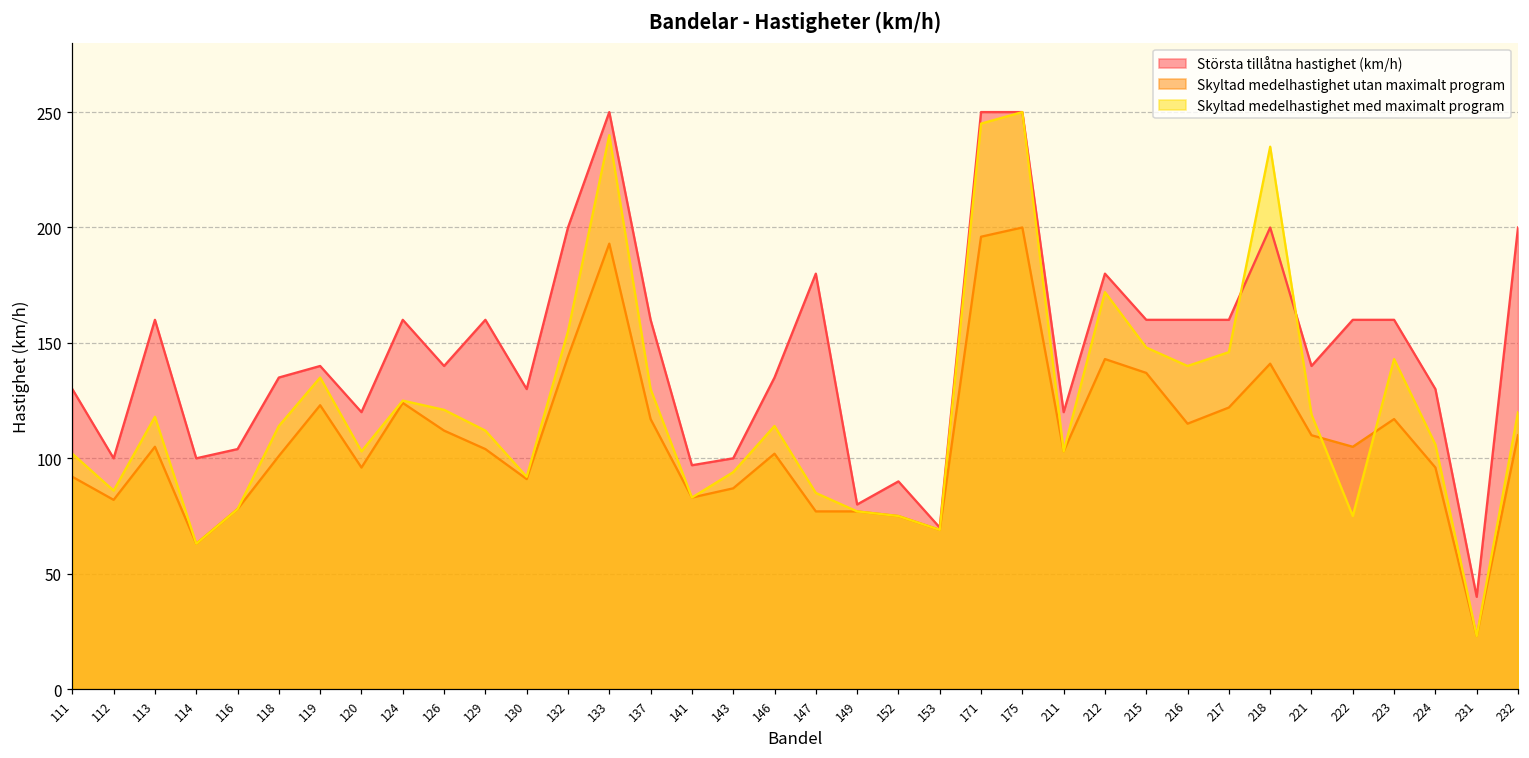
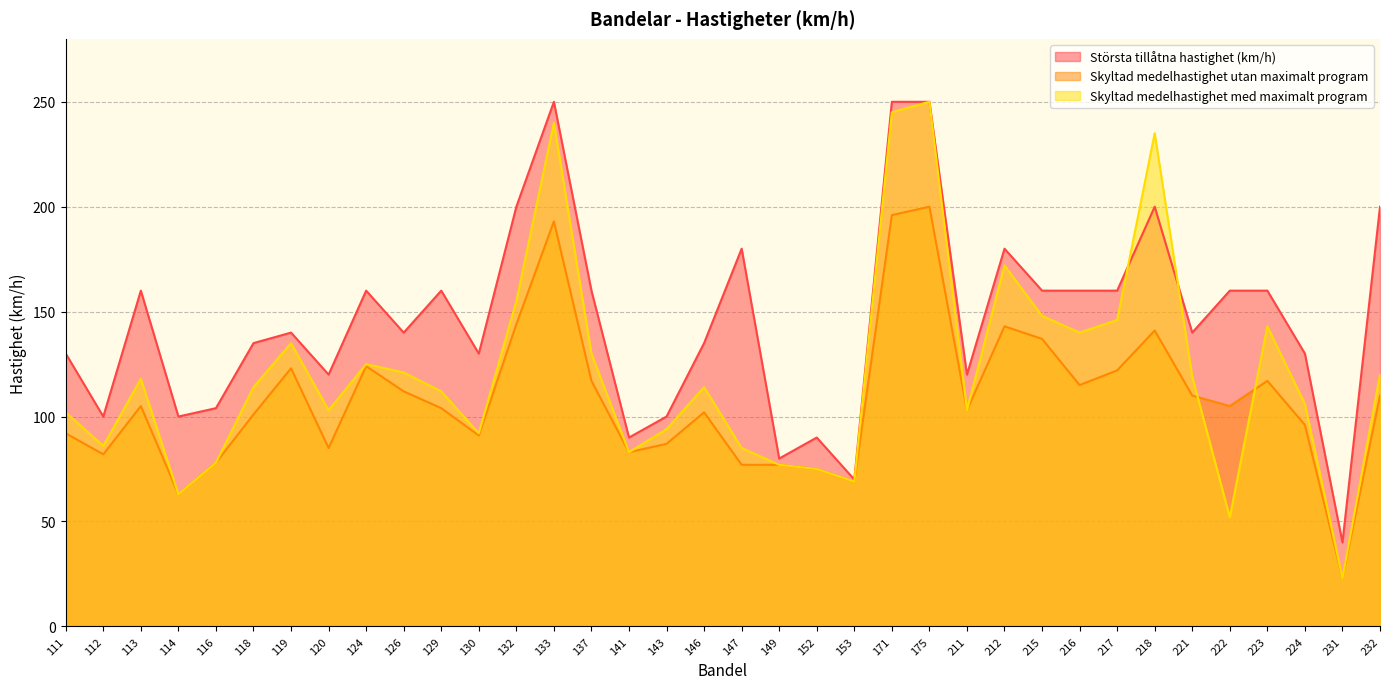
Skyltad medelhastighet utan maximalt program, 120: 96 -> 85
Största tillåtna hastighet (km/h), 141: 97 -> 90
Skyltad medelhastighet med maximalt program, 222: 75 -> 52
